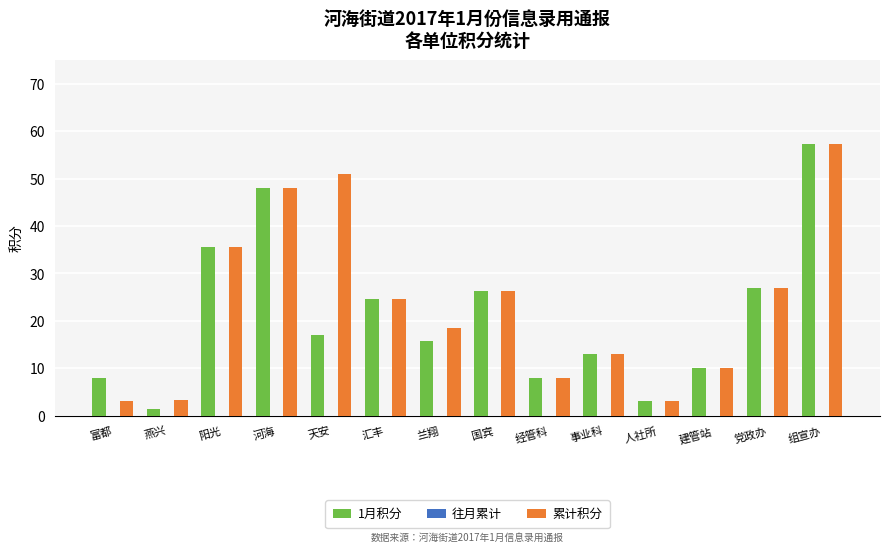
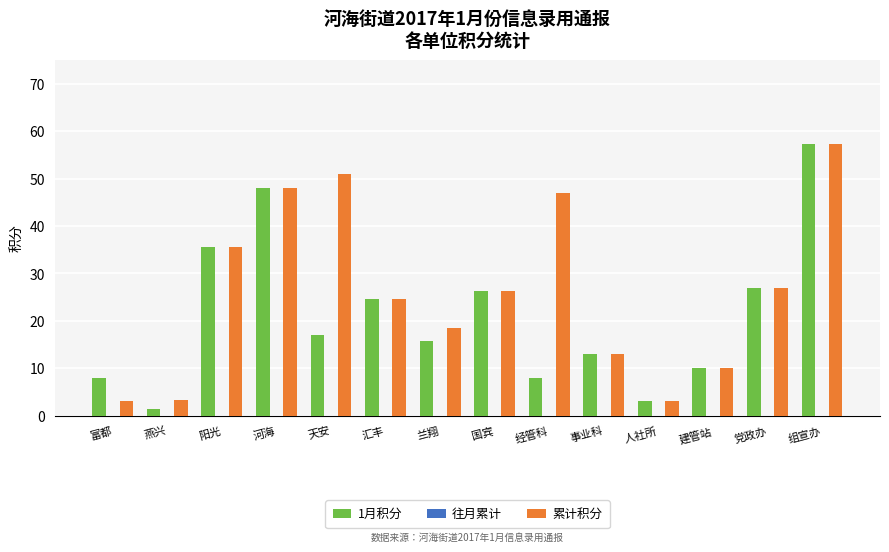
累计积分, 经管科: 8 -> 47
